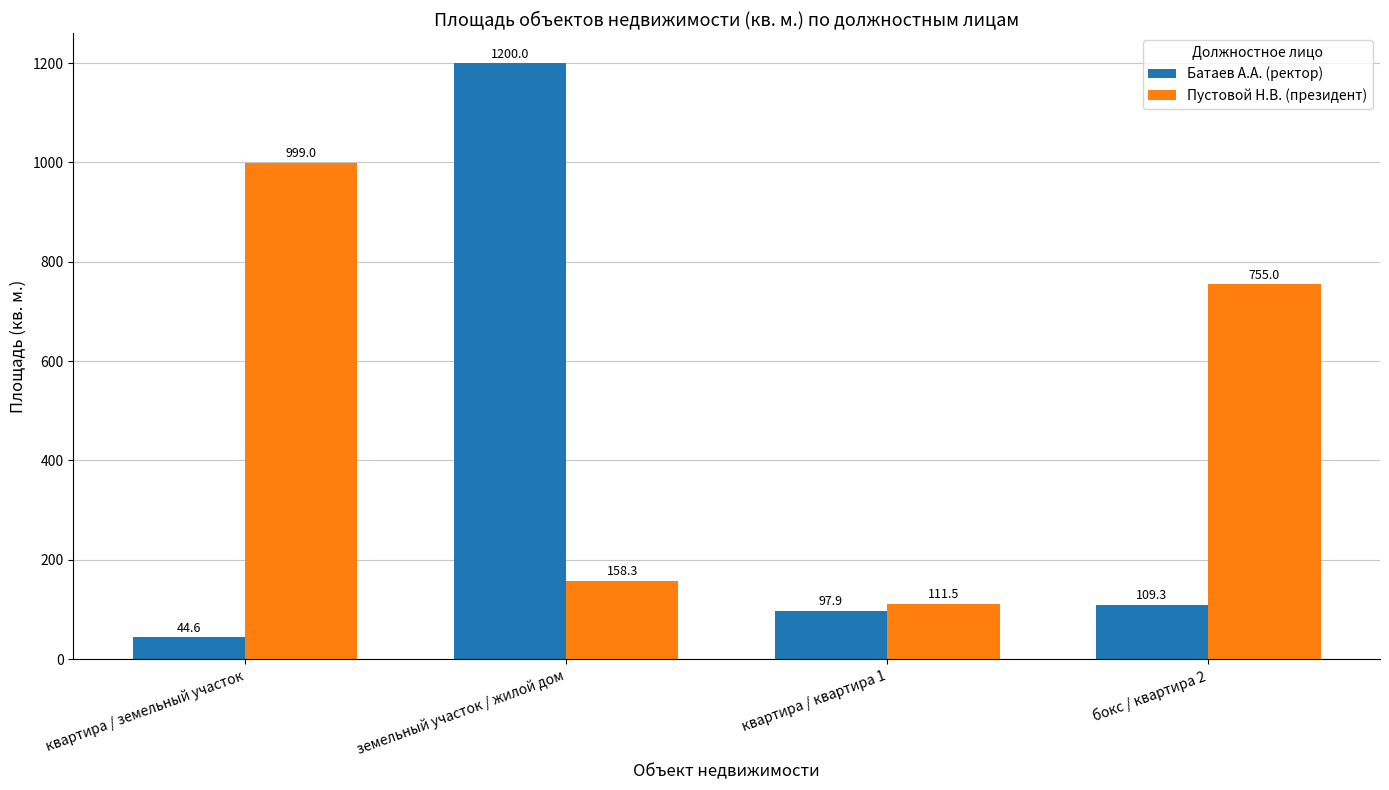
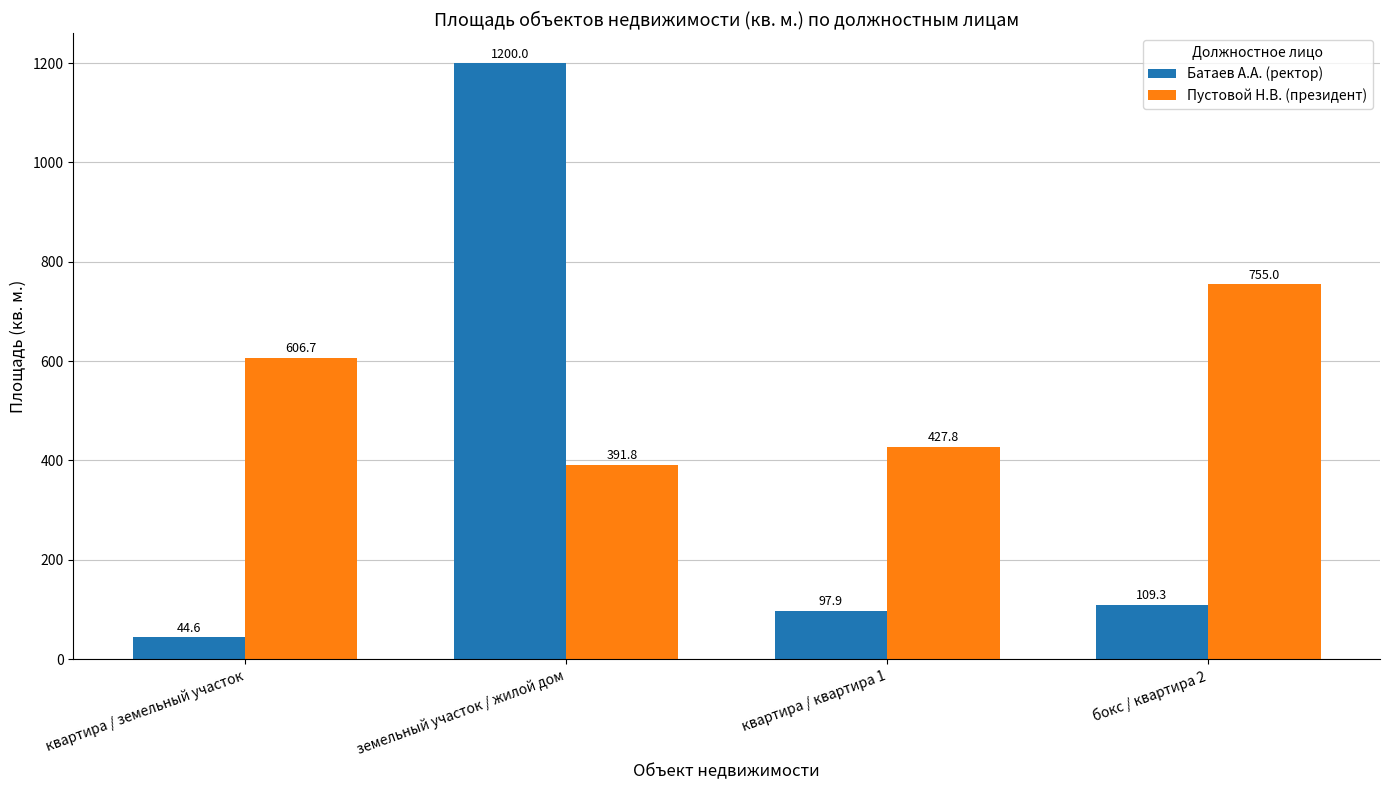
Пустовой Н.В. (президент), квартира / земельный участок: 999.0 -> 606.7
Пустовой Н.В. (президент), земельный участок / жилой дом: 158.3 -> 391.8
Пустовой Н.В. (президент), квартира / квартира 1: 111.5 -> 427.8
